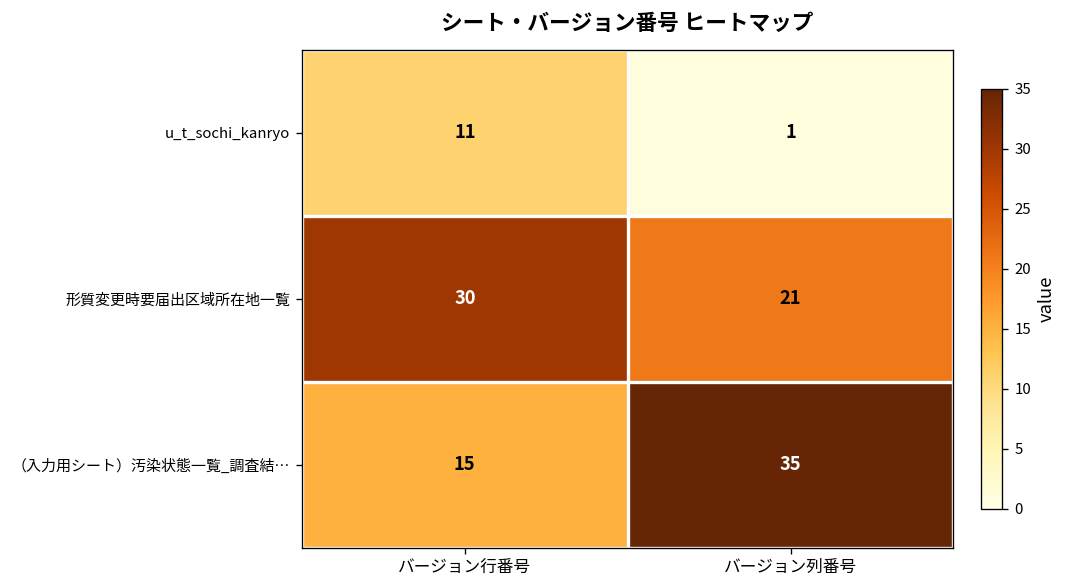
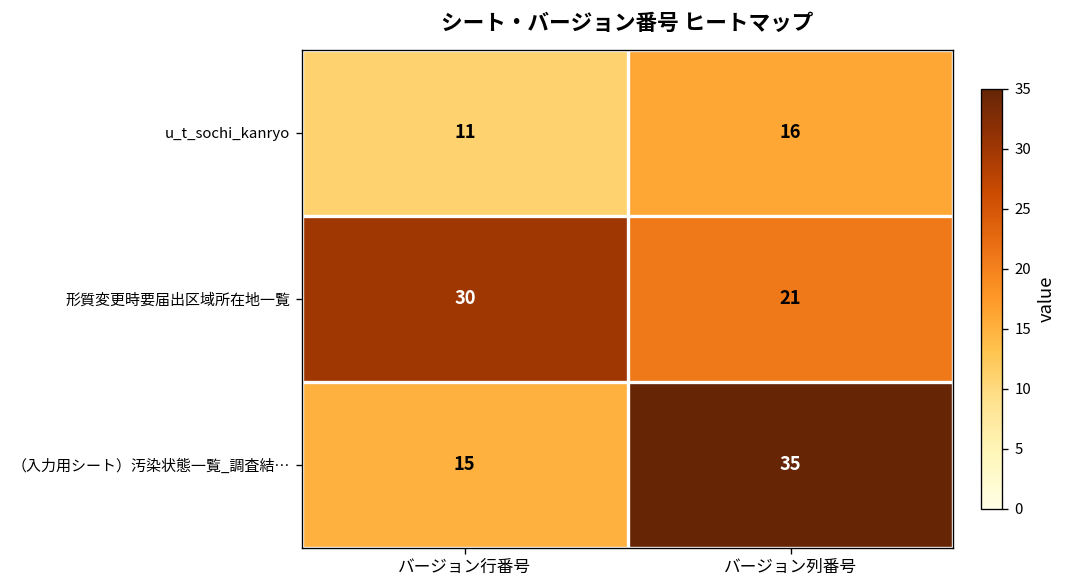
u_t_sochi_kanryo, バージョン列番号: 1 -> 16
